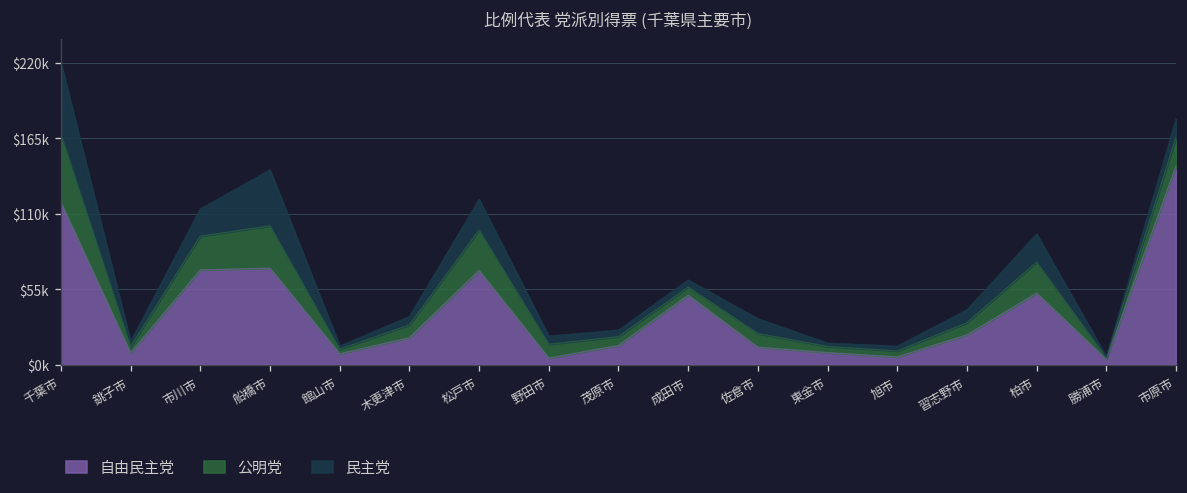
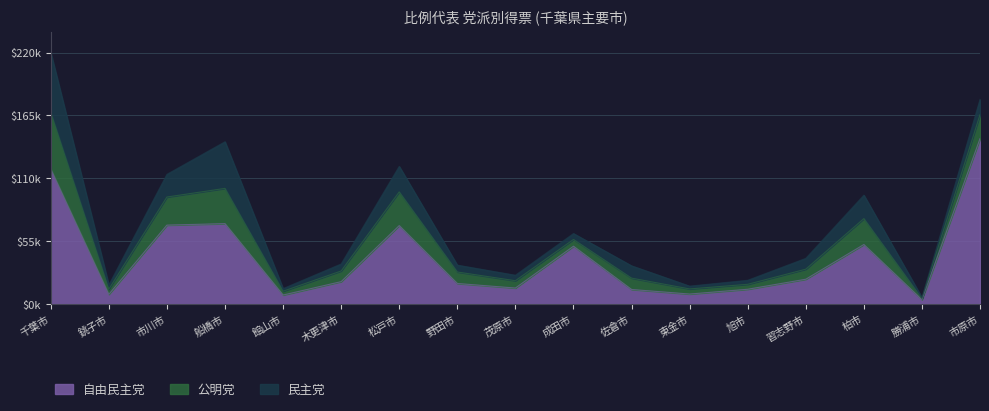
自由民主党, 野田市: $5000 -> $18000
自由民主党, 旭市: $6000 -> $13000
